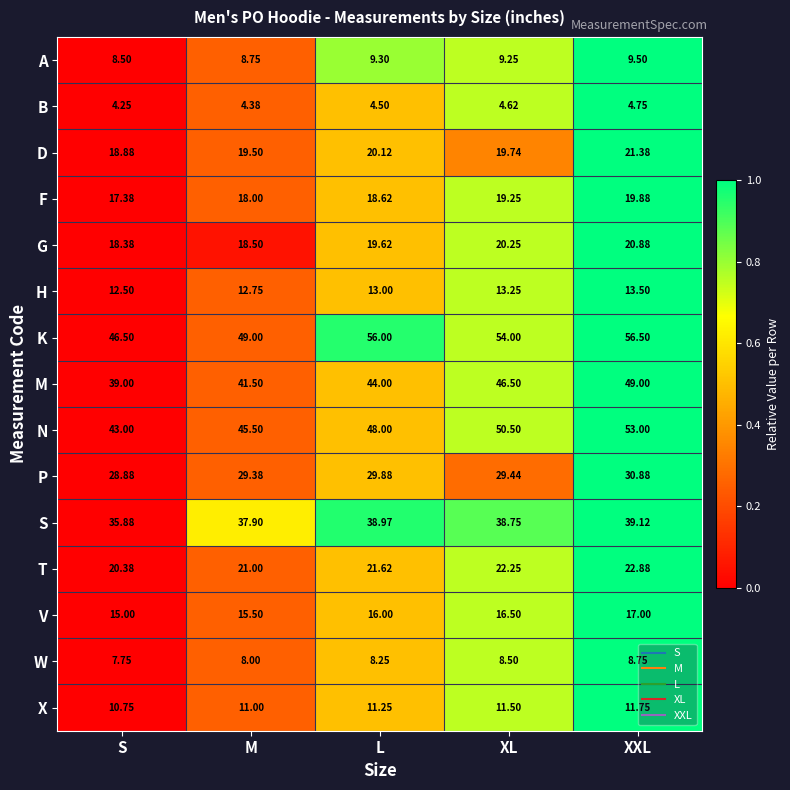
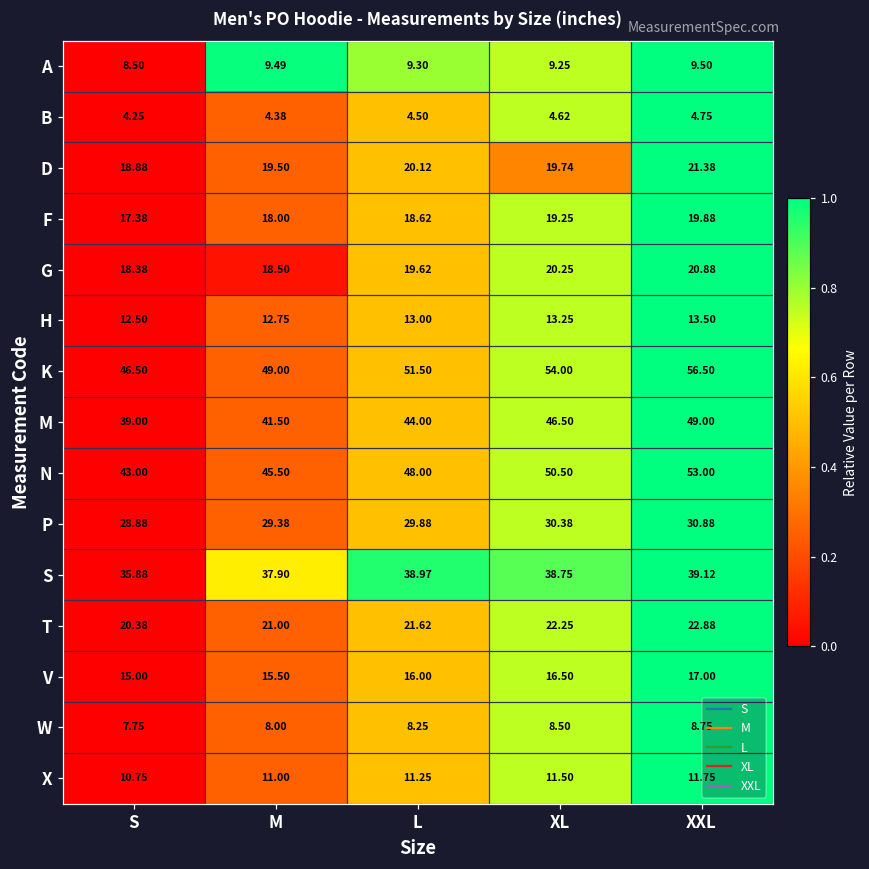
A, M: 8.75 -> 9.49
K, L: 56.00 -> 51.50
P, XL: 29.44 -> 30.38
